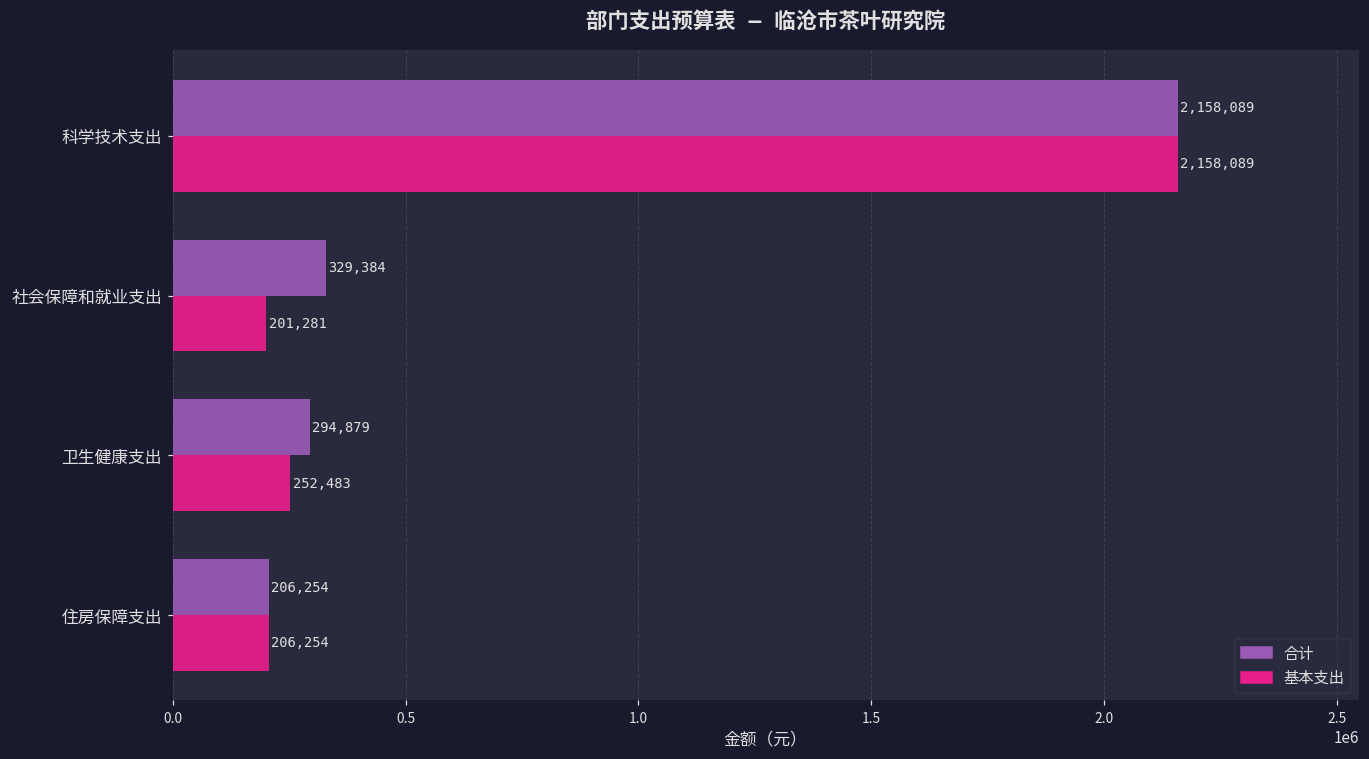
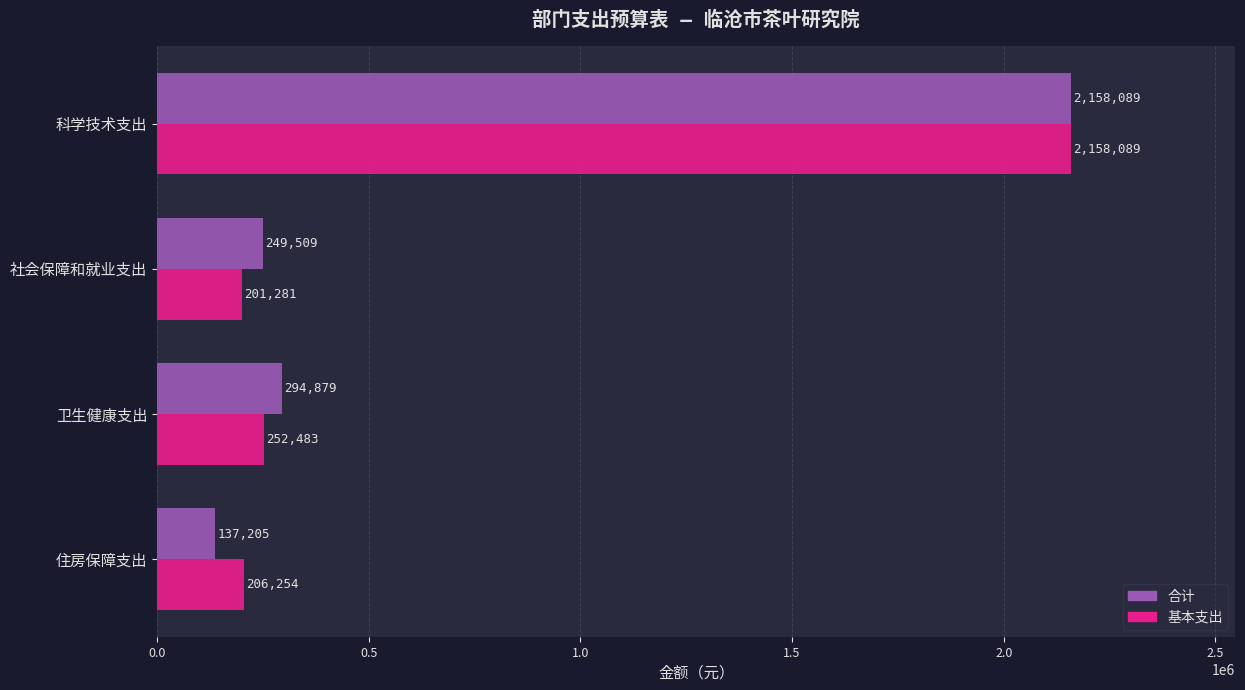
合计, 社会保障和就业支出: 329,384 -> 249,509
合计, 住房保障支出: 206,254 -> 137,205
